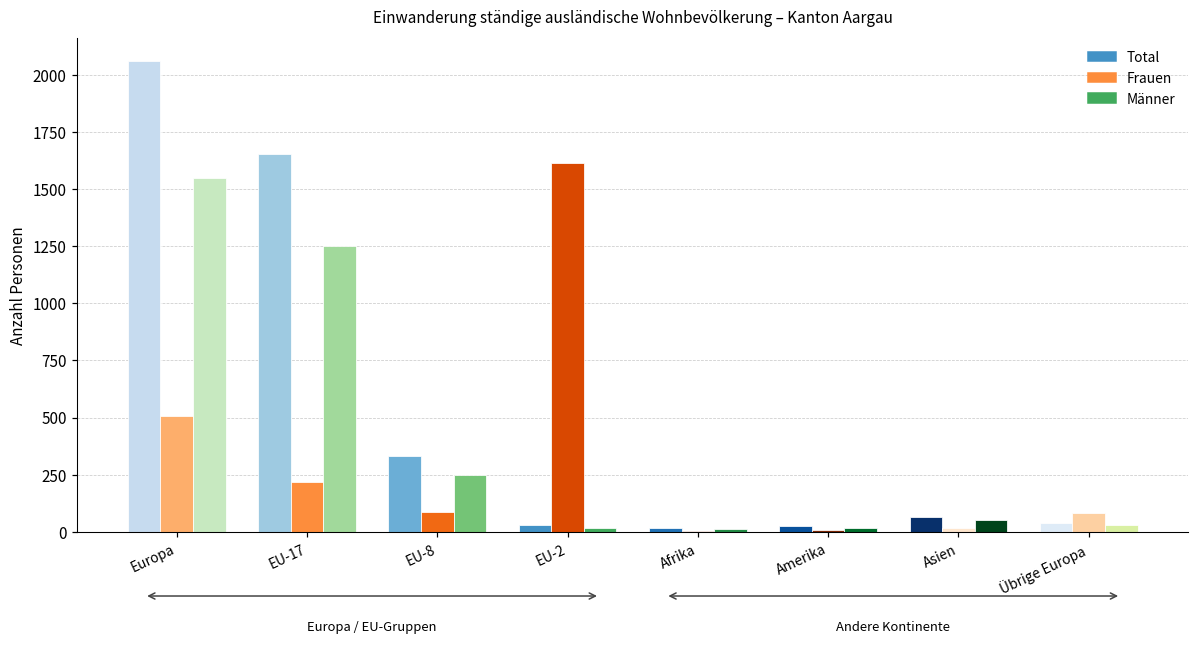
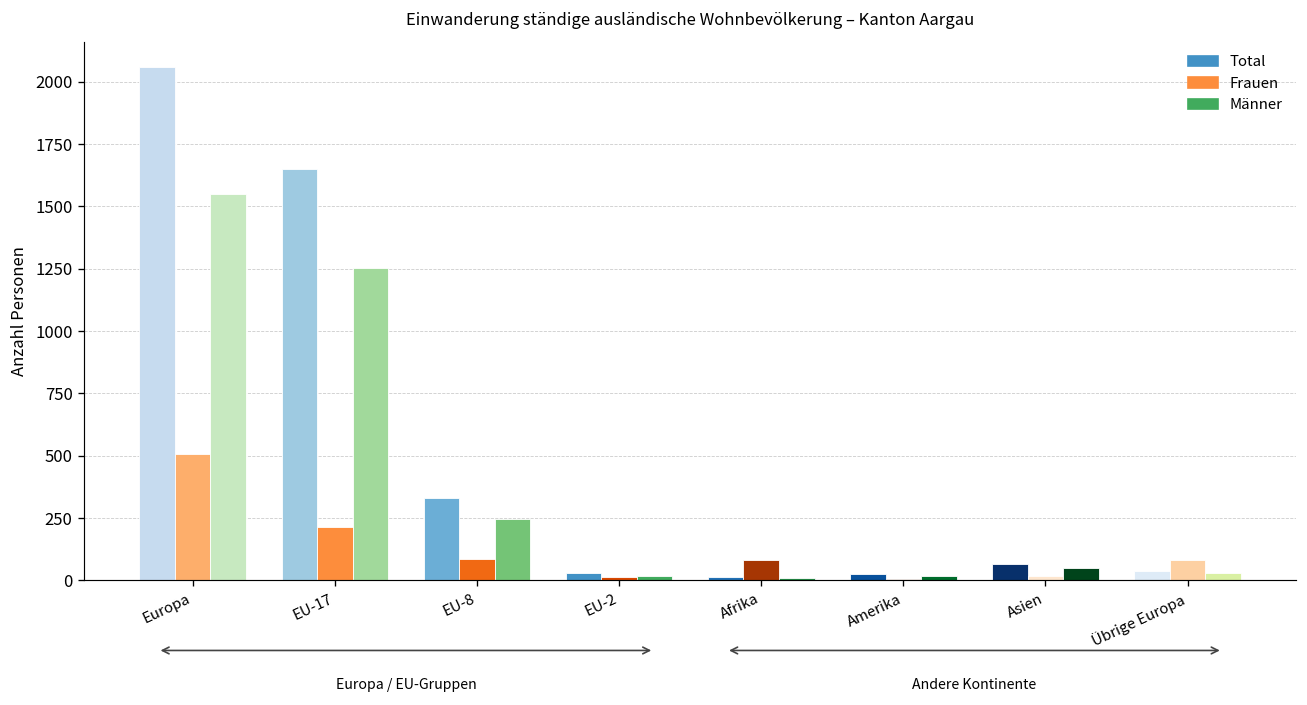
EU-2: 1610 -> 10
Afrika: 0 -> 80
